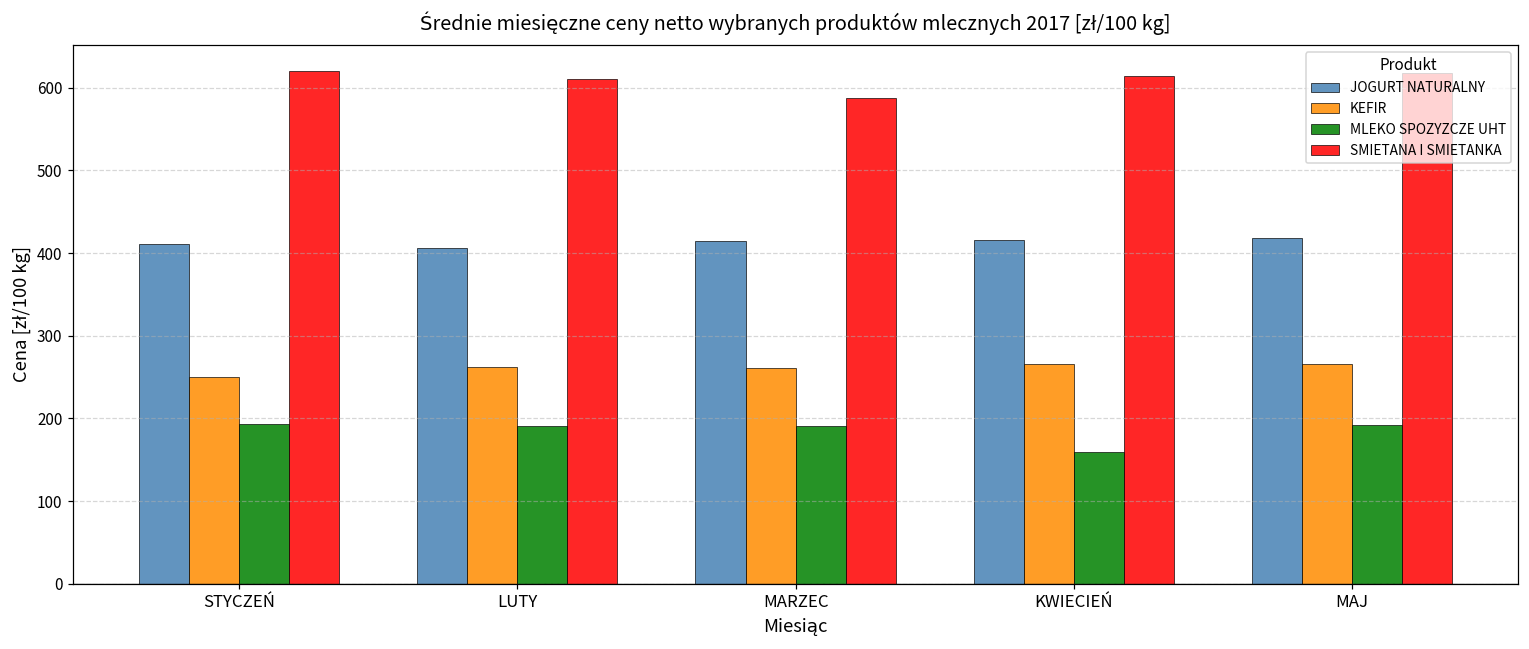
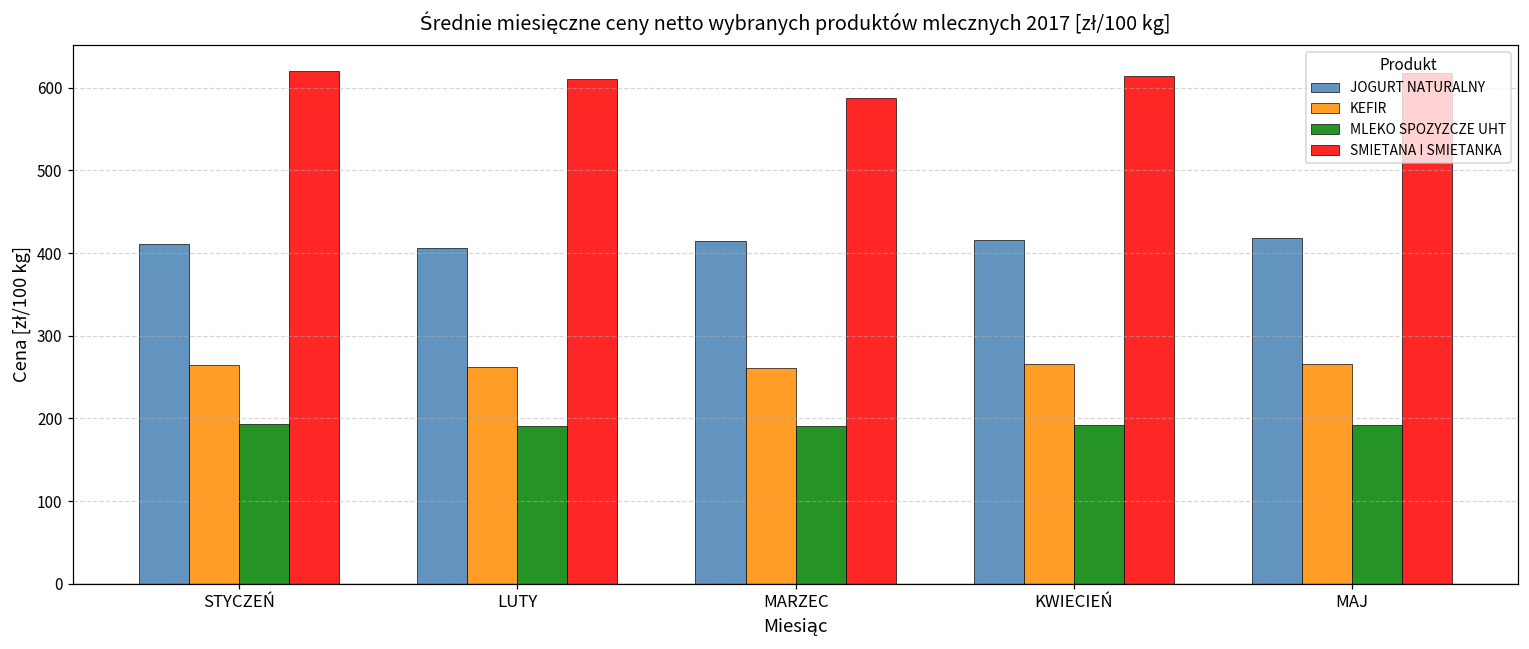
KEFIR, STYCZEŃ: 250 -> 260
MLEKO SPOZYZCZE UHT, KWIECIEŃ: 160 -> 190
